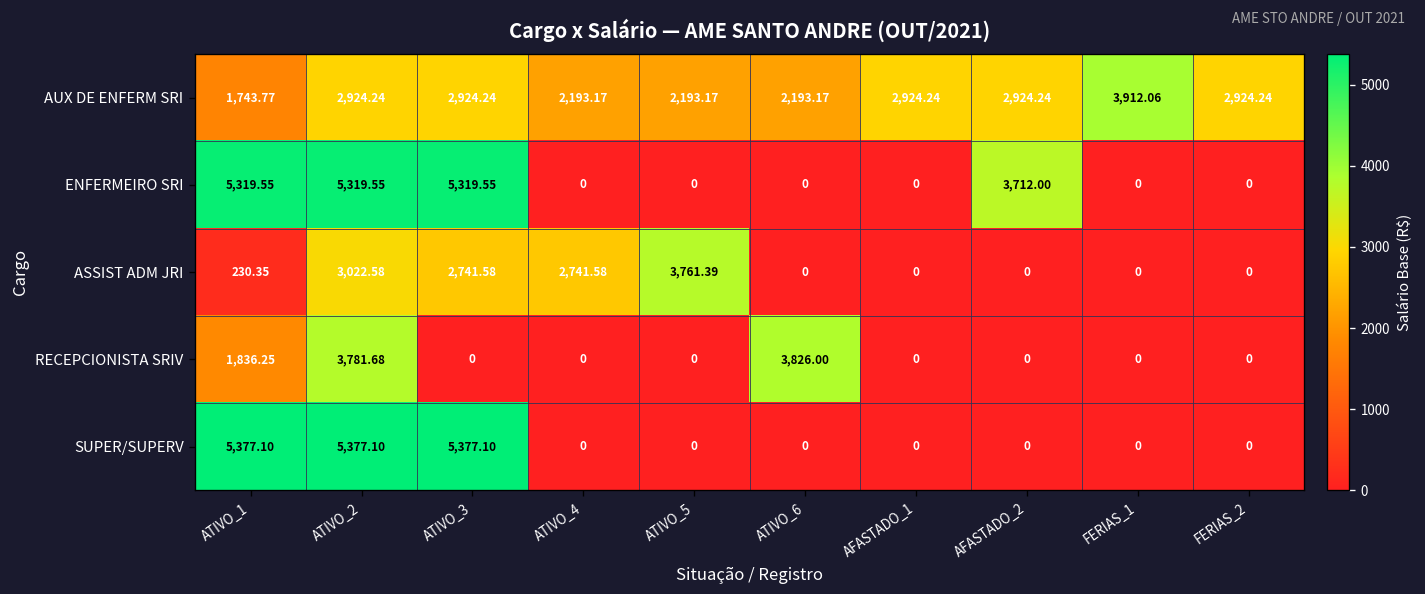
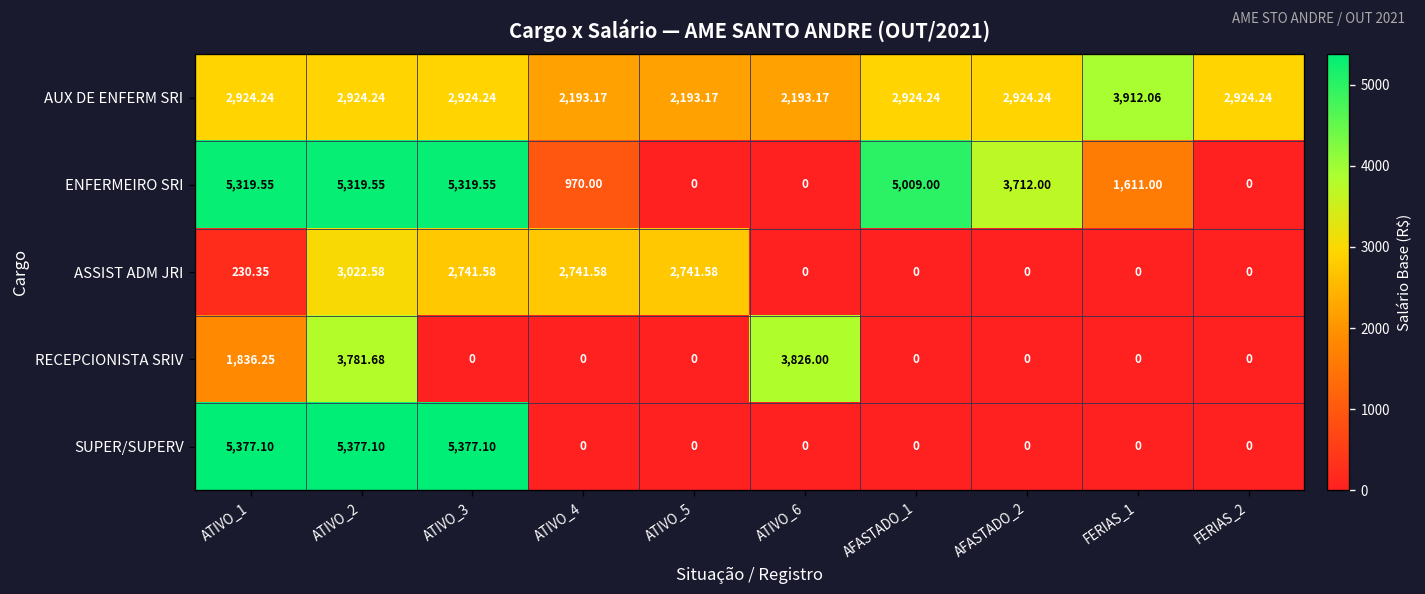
AUX DE ENFERM SRI, ATIVO_1: 1,743.77 -> 2,924.24
ENFERMEIRO SRI, ATIVO_4: 0 -> 970.00
ENFERMEIRO SRI, AFASTADO_1: 0 -> 5,009.00
ENFERMEIRO SRI, FERIAS_1: 0 -> 1,611.00
ASSIST ADM JRI, ATIVO_5: 3,761.39 -> 2,741.58
